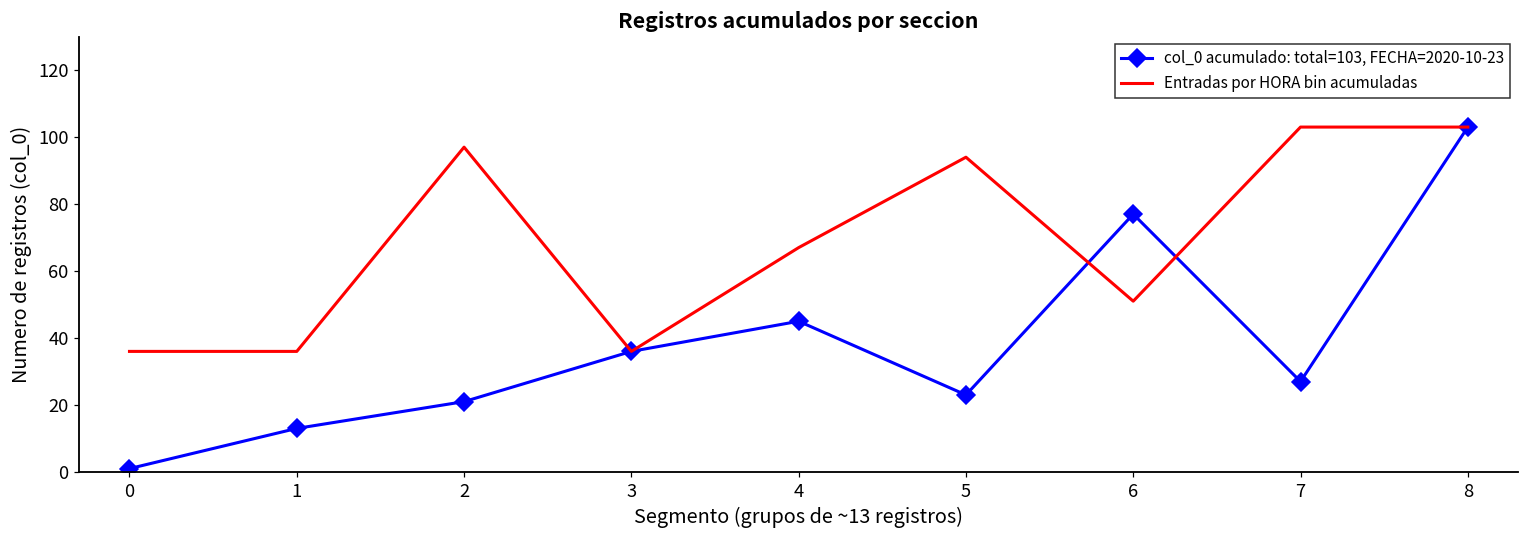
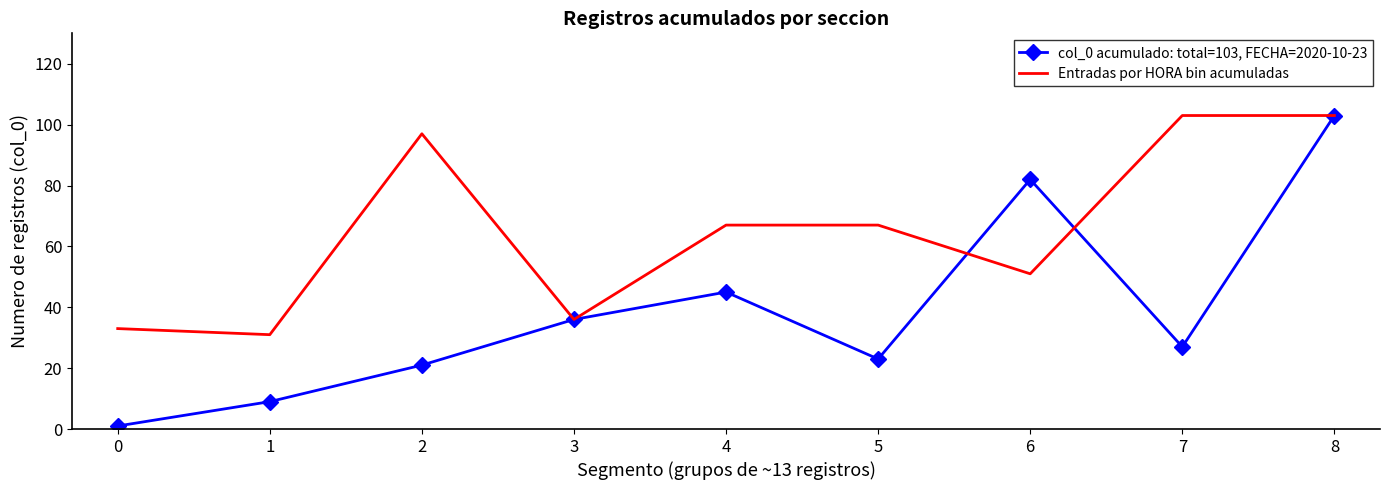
Entradas por HORA bin acumuladas, 0: 36 -> 33
col_0 acumulado: total=103, FECHA=2020-10-23, 1: 13 -> 9
Entradas por HORA bin acumuladas, 1: 36 -> 31
Entradas por HORA bin acumuladas, 5: 94 -> 67
col_0 acumulado: total=103, FECHA=2020-10-23, 6: 77 -> 82
